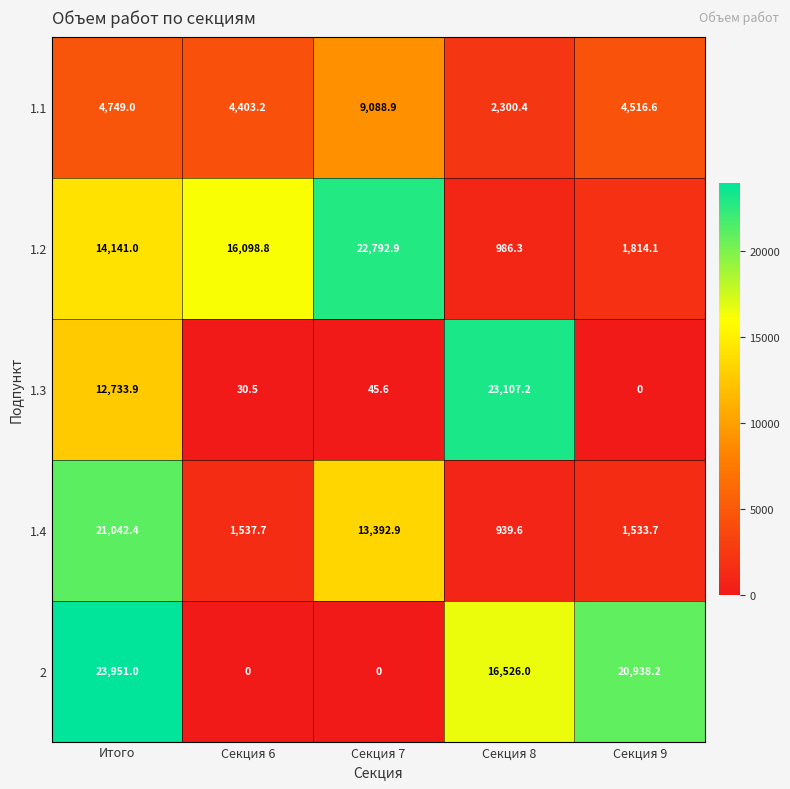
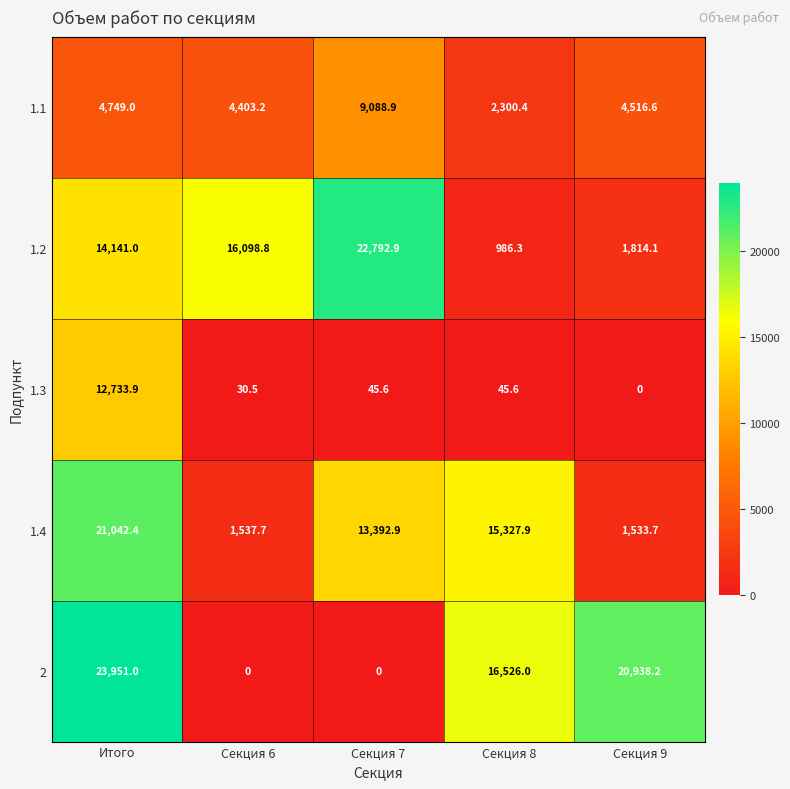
1.3, Секция 8: 23,107.2 -> 45.6
1.4, Секция 8: 939.6 -> 15,327.9
